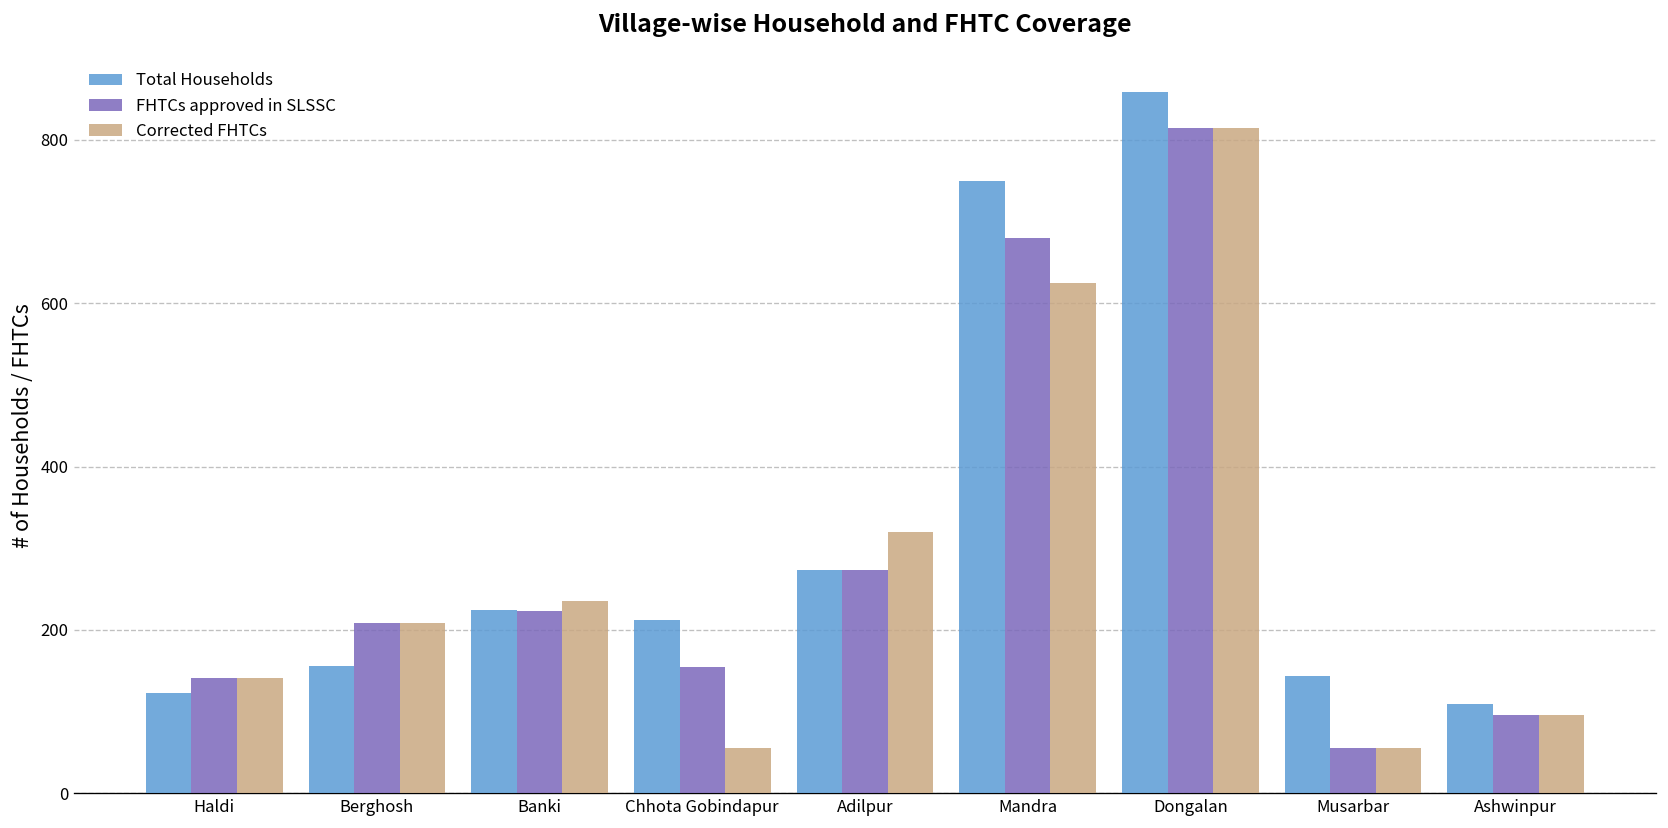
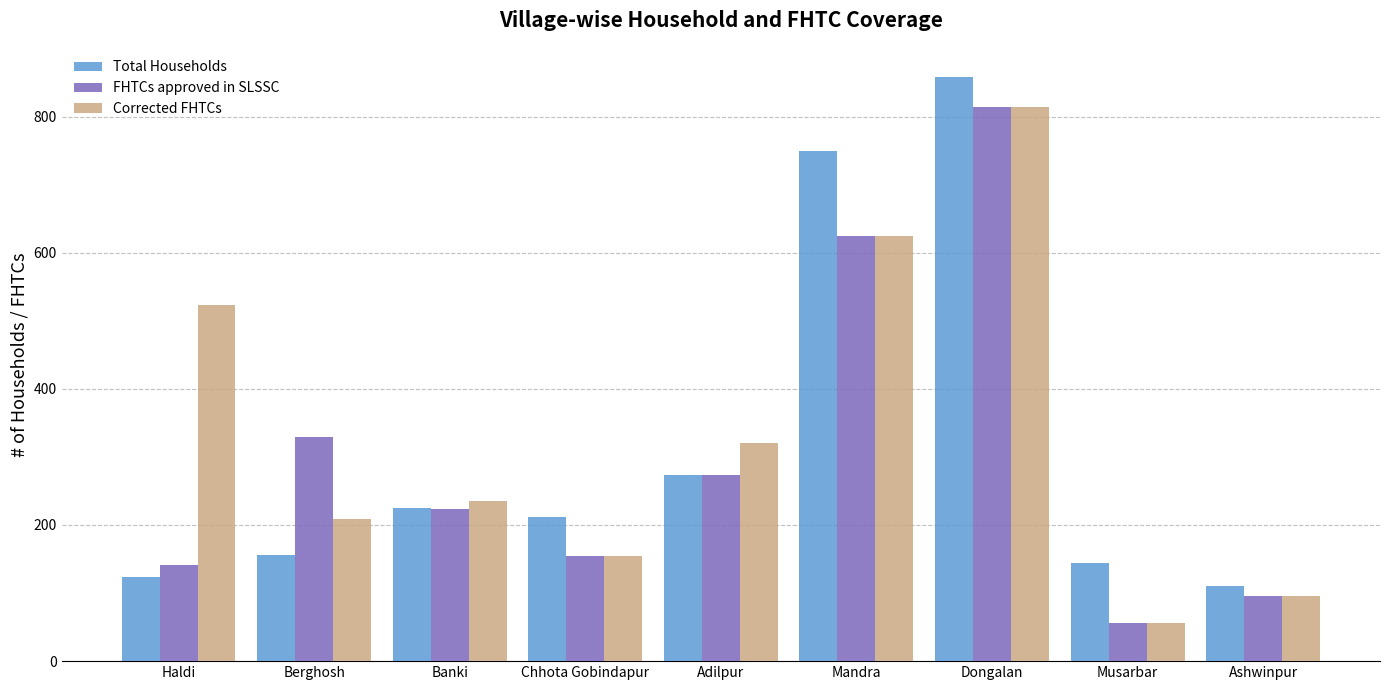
Corrected FHTCs, Haldi: 140 -> 520
FHTCs approved in SLSSC, Berghosh: 210 -> 330
Corrected FHTCs, Chhota Gobindapur: 60 -> 160
FHTCs approved in SLSSC, Mandra: 680 -> 630
